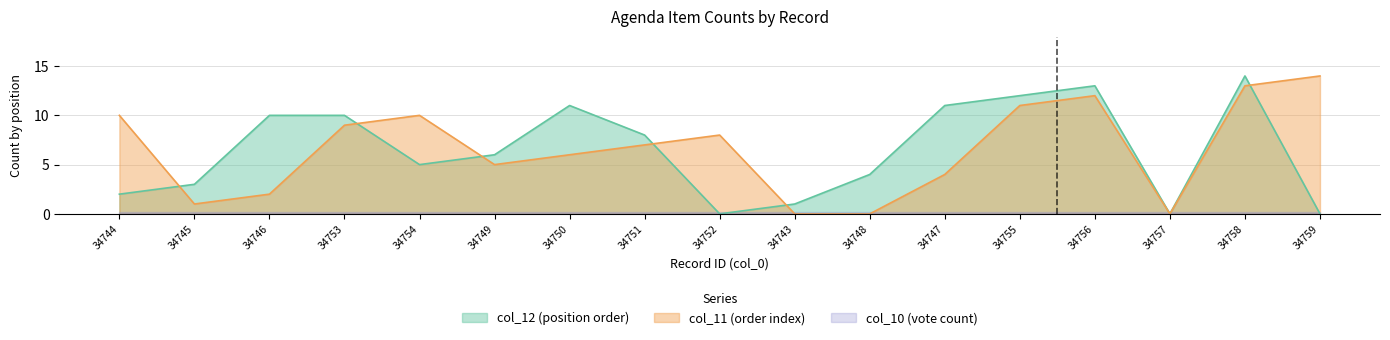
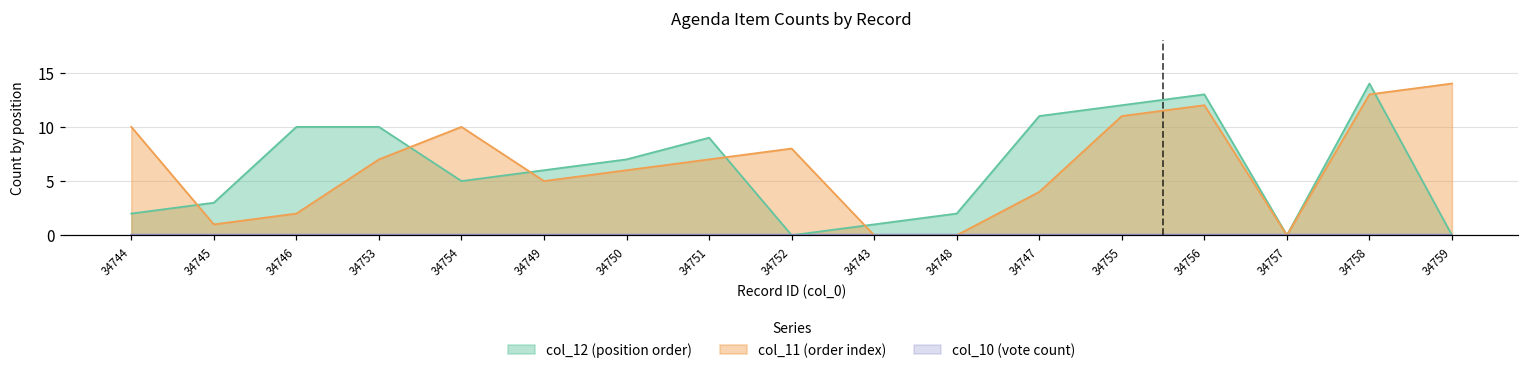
col_11 (order index), 34753: 9 -> 7
col_12 (position order), 34750: 11 -> 7
col_12 (position order), 34751: 8 -> 9
col_12 (position order), 34748: 4 -> 2
